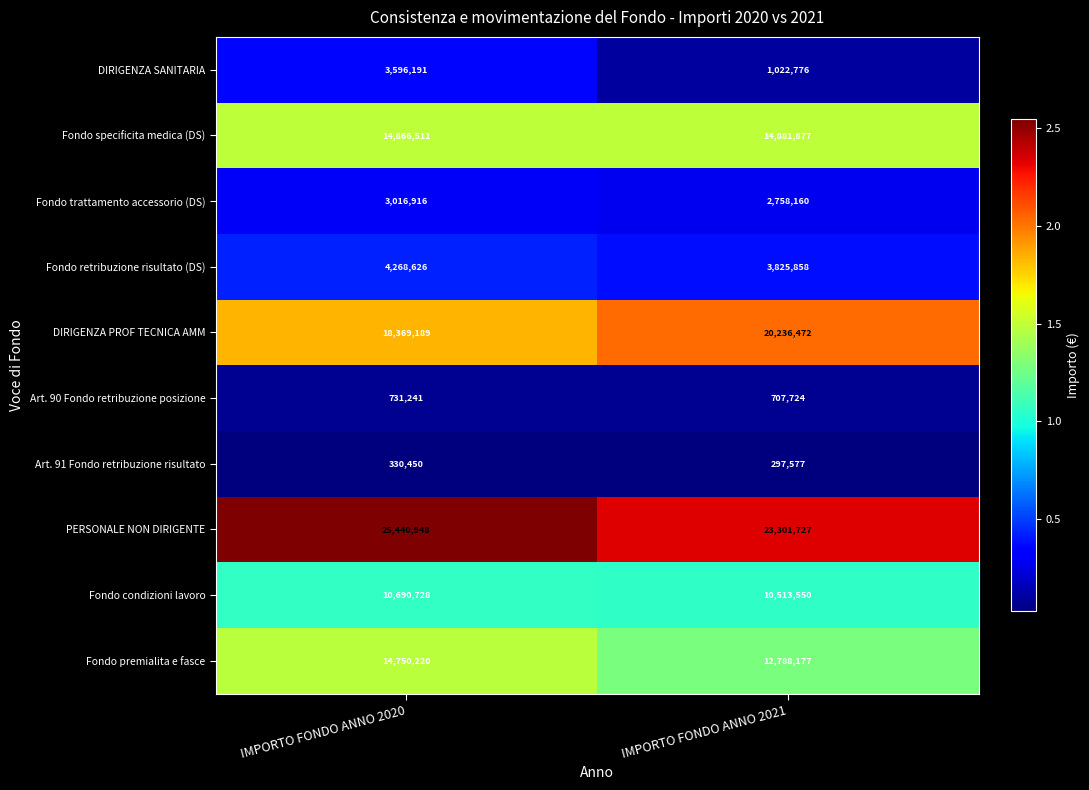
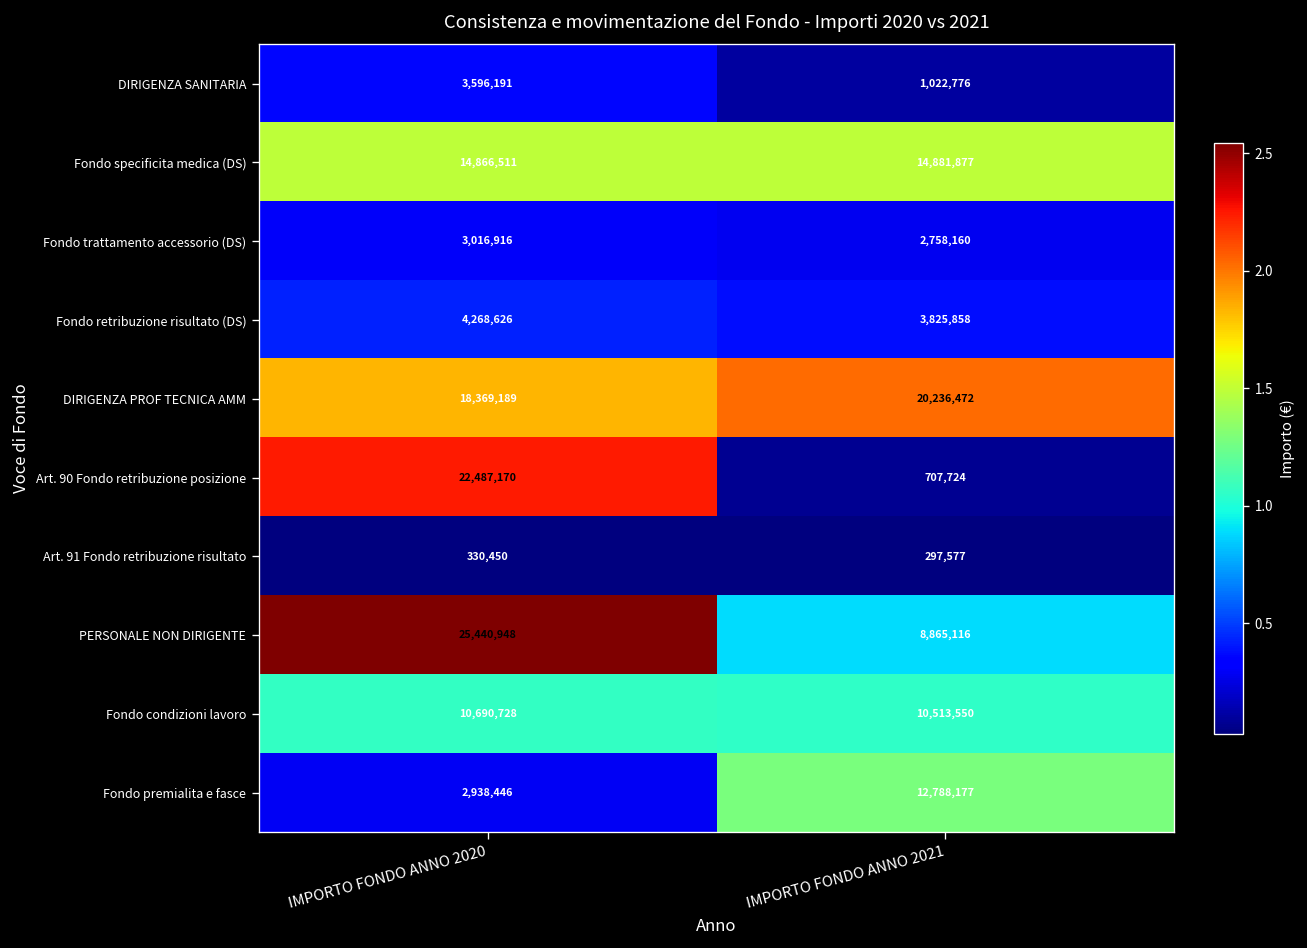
Art. 90 Fondo retribuzione posizione, IMPORTO FONDO ANNO 2020: 731,241 -> 22,487,170
PERSONALE NON DIRIGENTE, IMPORTO FONDO ANNO 2021: 23,301,727 -> 8,865,116
Fondo premialita e fasce, IMPORTO FONDO ANNO 2020: 14,750,220 -> 2,938,446
